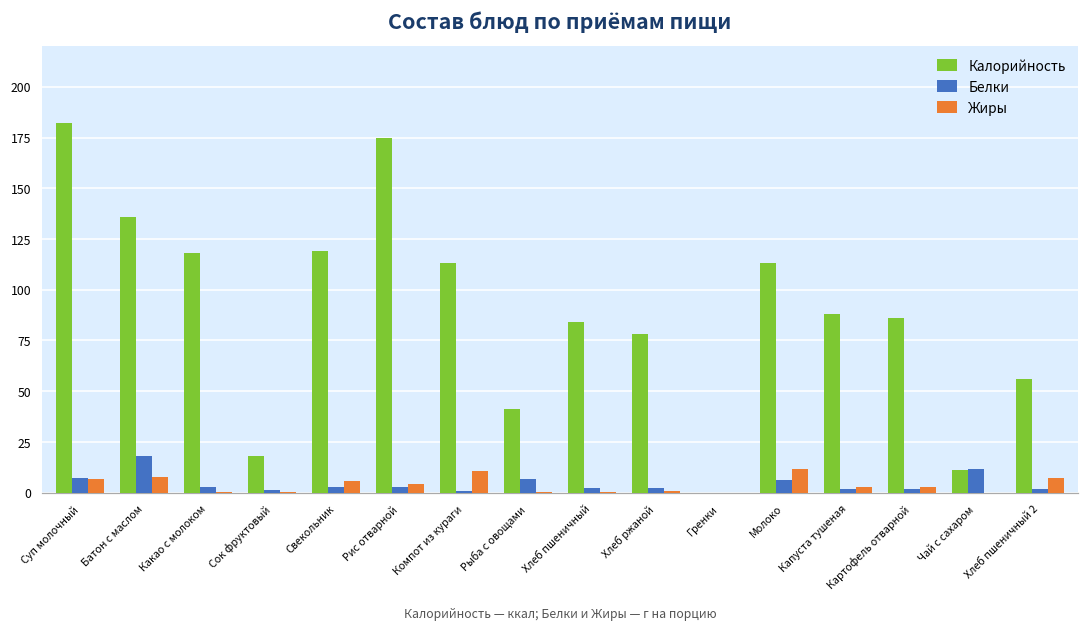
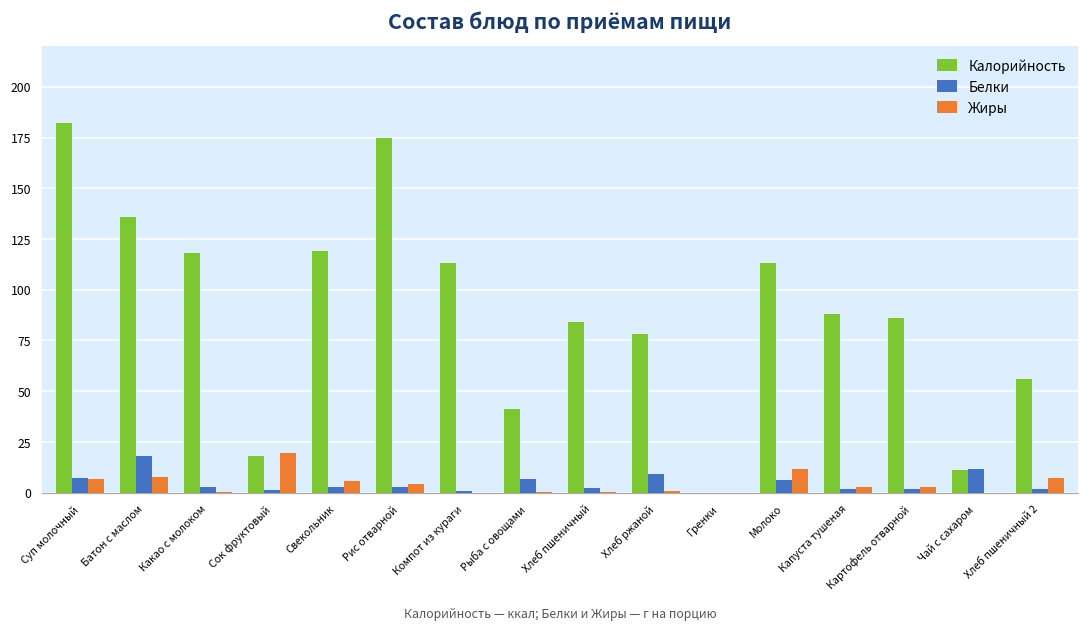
Жиры, Сок фруктовый: 0 -> 20
Жиры, Компот из кураги: 11 -> 0
Белки, Хлеб ржаной: 2 -> 9
